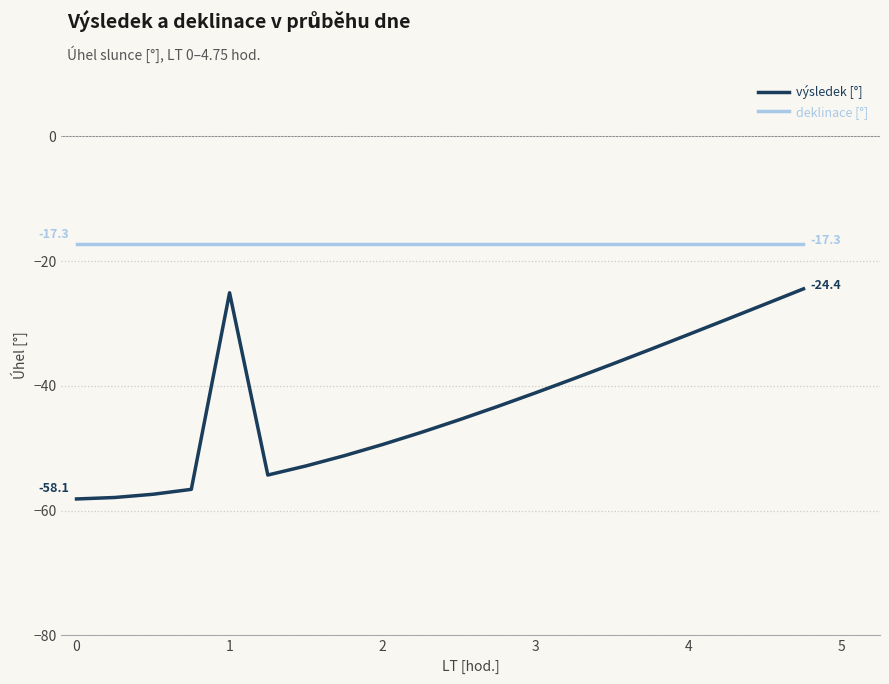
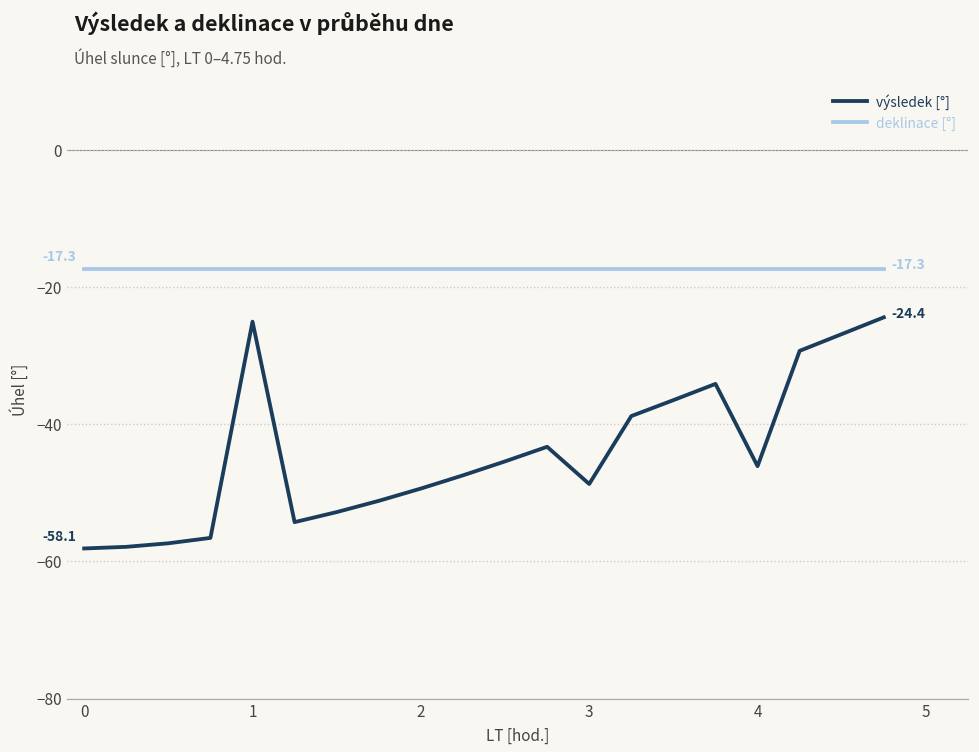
výsledek [°], 3: -41 -> -49
výsledek [°], 4: -32 -> -46
